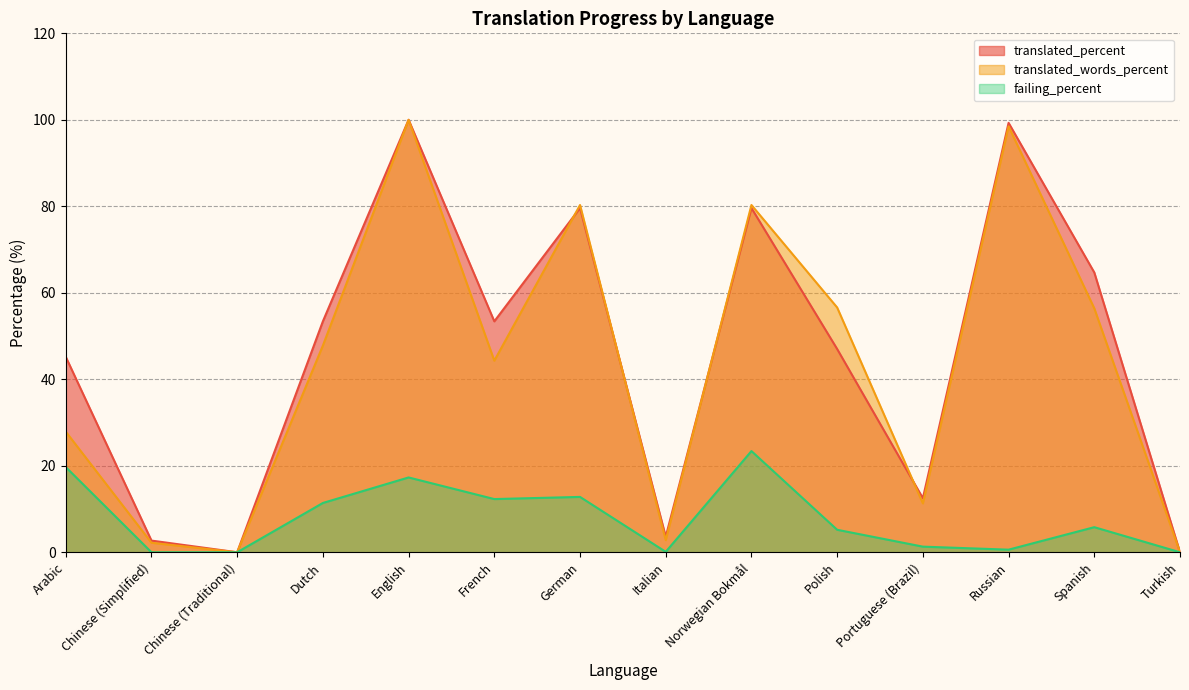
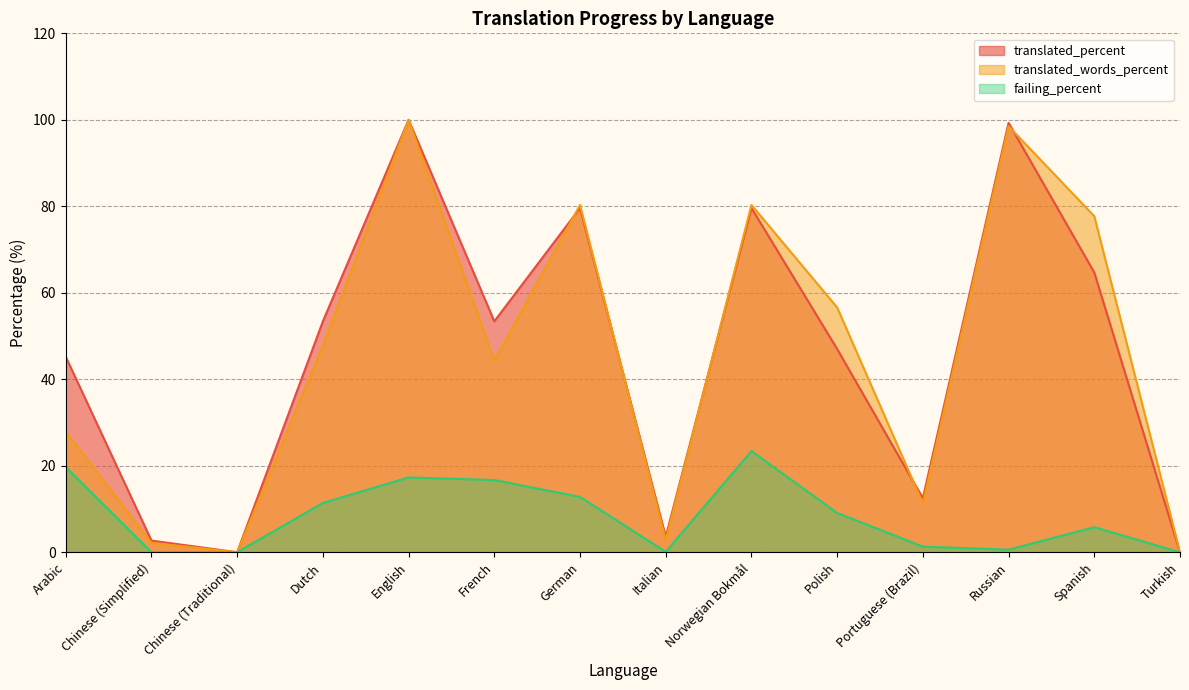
failing_percent, French: 12 -> 17
failing_percent, Polish: 5 -> 9
translated_words_percent, Spanish: 56 -> 78
